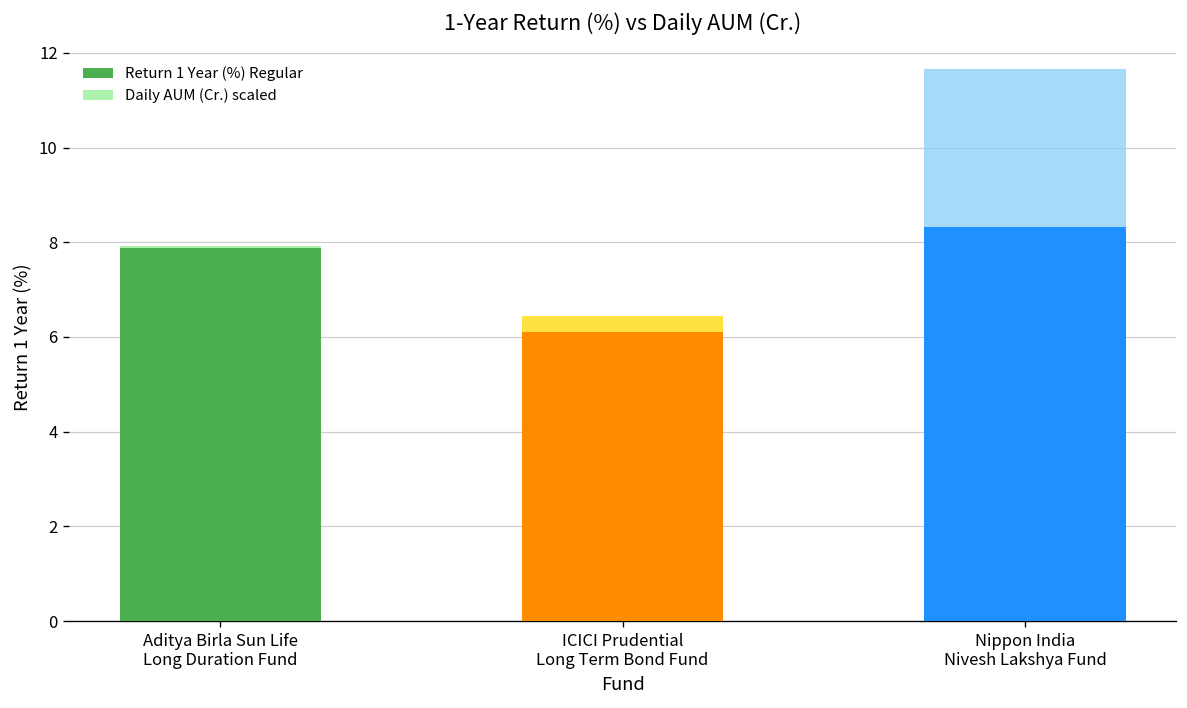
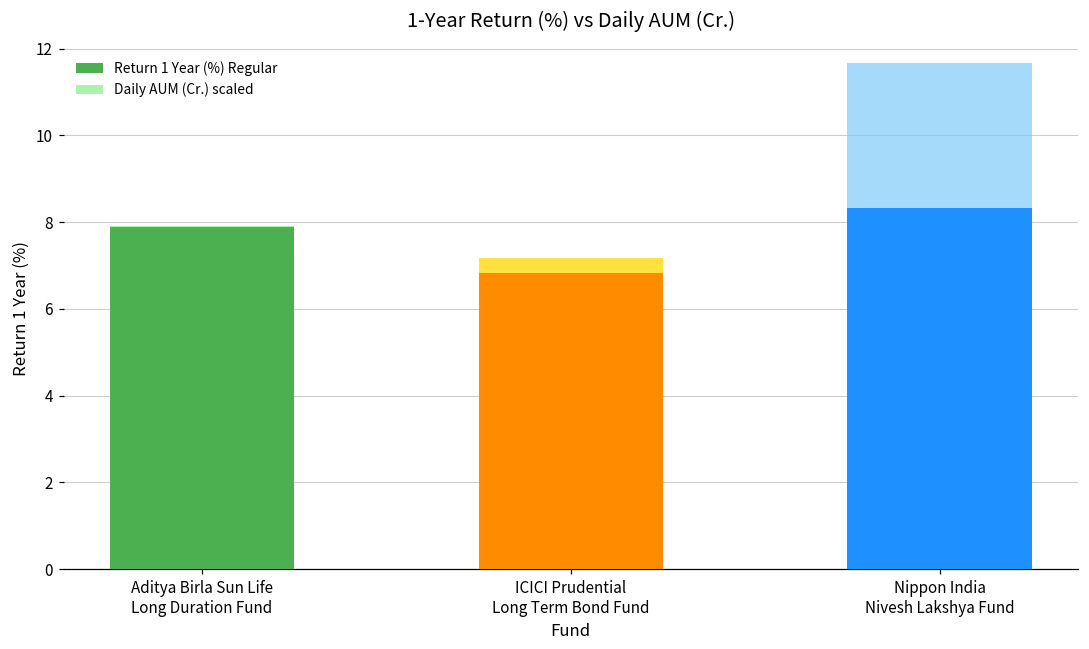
Return 1 Year (%) Regular, ICICI Prudential Long Term Bond Fund: 6.1 -> 6.8
